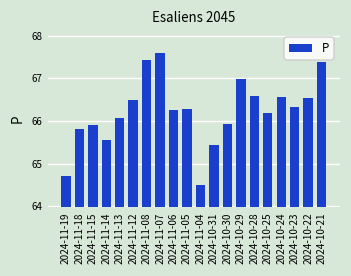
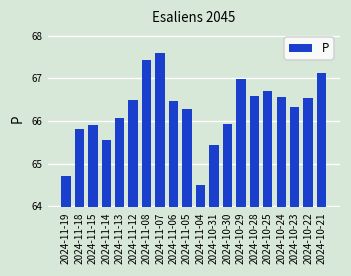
2024-11-06: 66.3 -> 66.5
2024-10-25: 66.2 -> 66.7
2024-10-21: 67.4 -> 67.1
